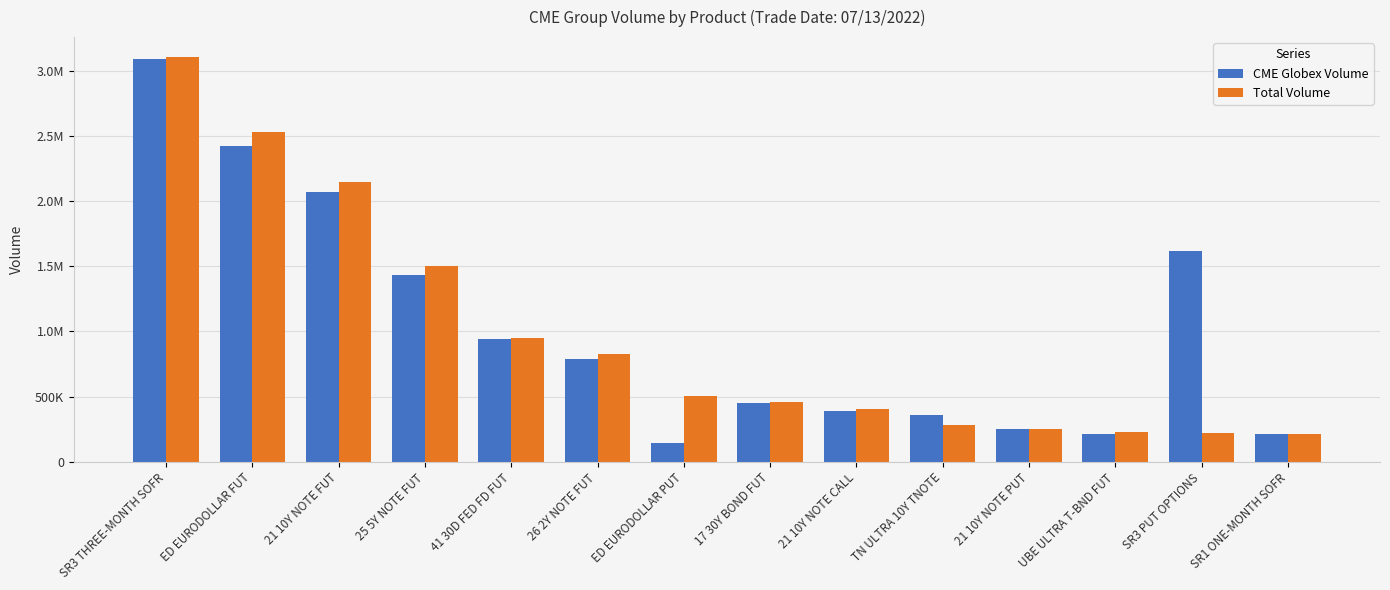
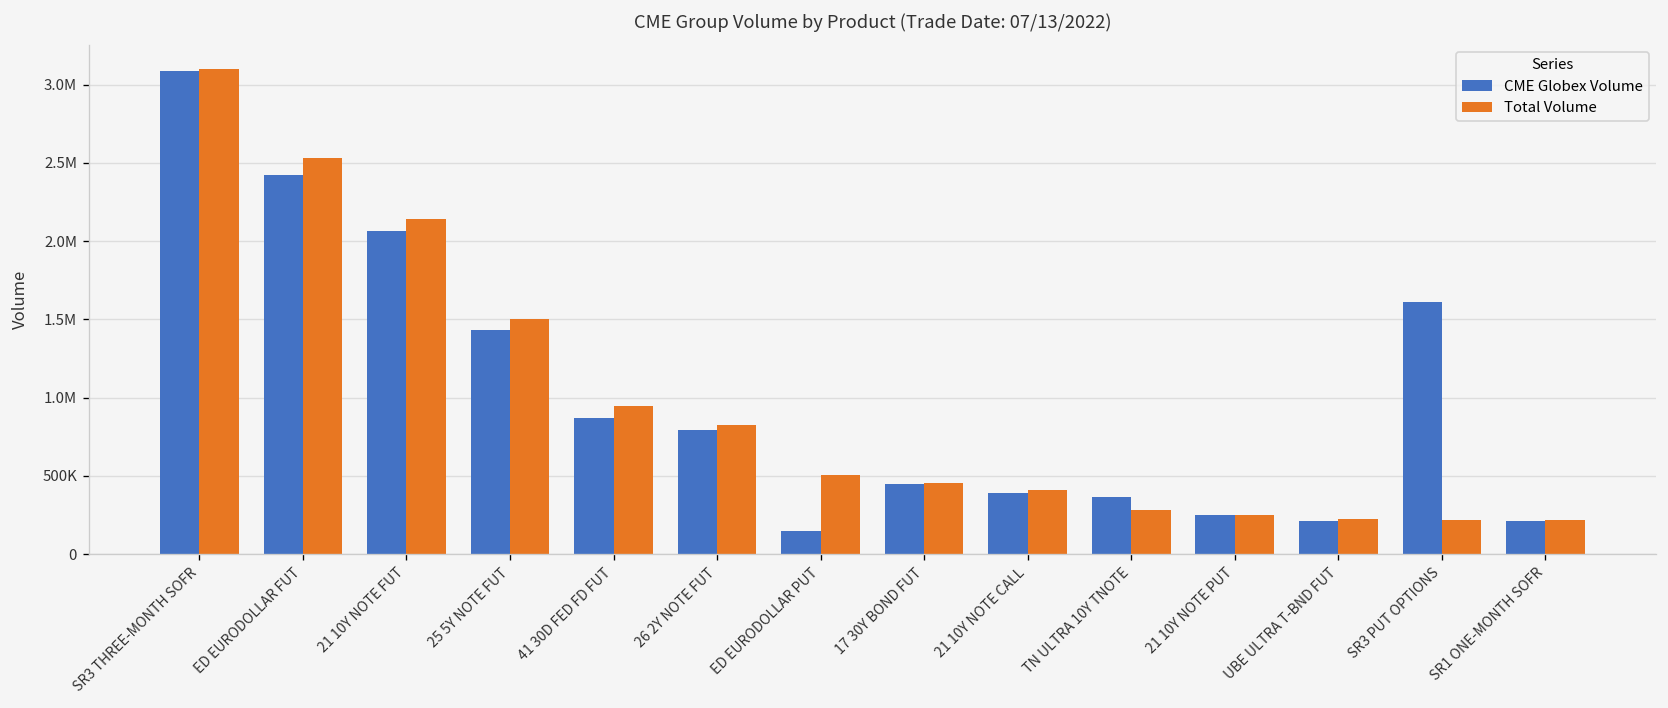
CME Globex Volume, 41 30D FED FD FUT: 940000 -> 870000
